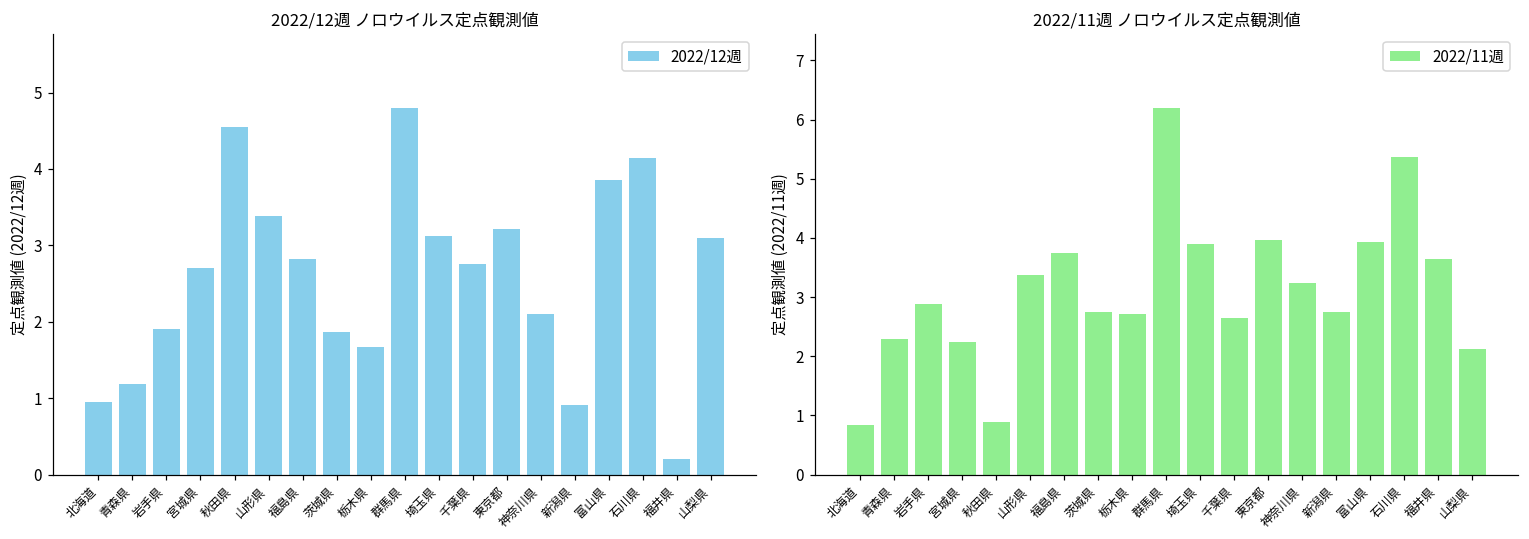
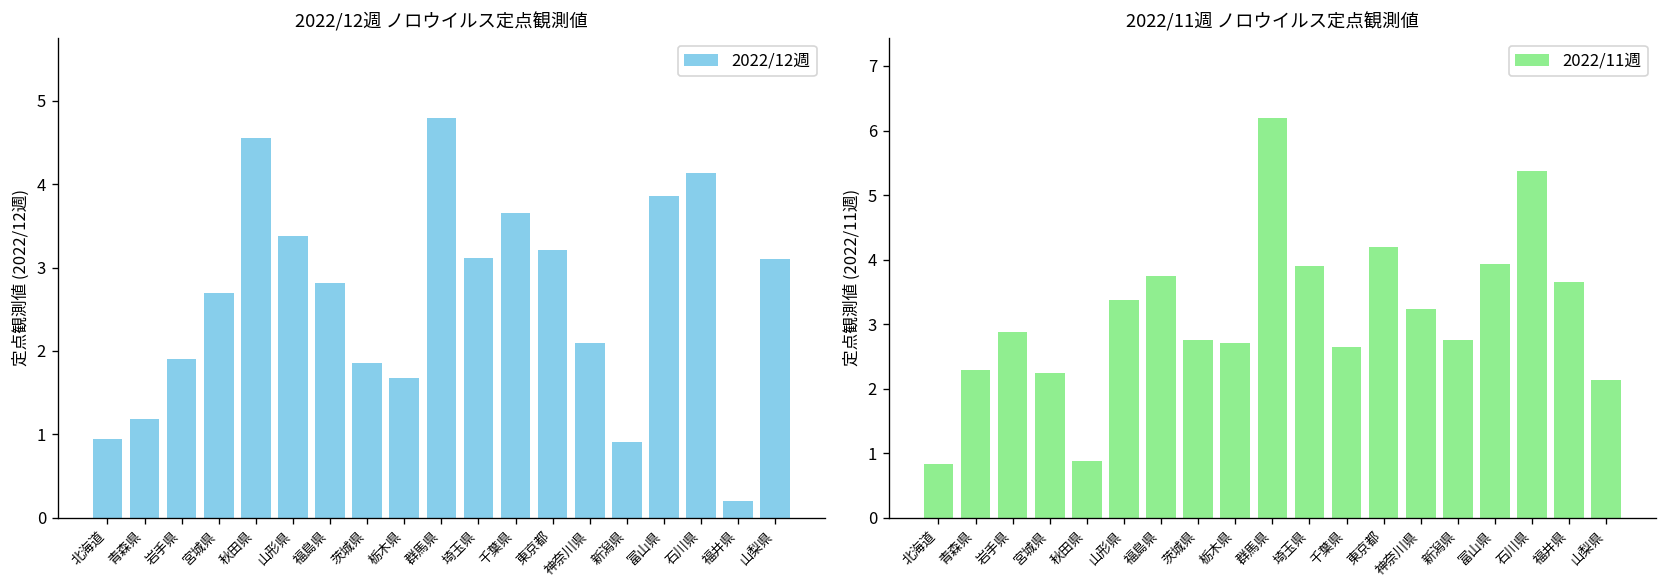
2022/12週 ノロウイルス定点観測値, 千葉県: 2.8 -> 3.7
2022/11週 ノロウイルス定点観測値, 東京都: 4.0 -> 4.2
